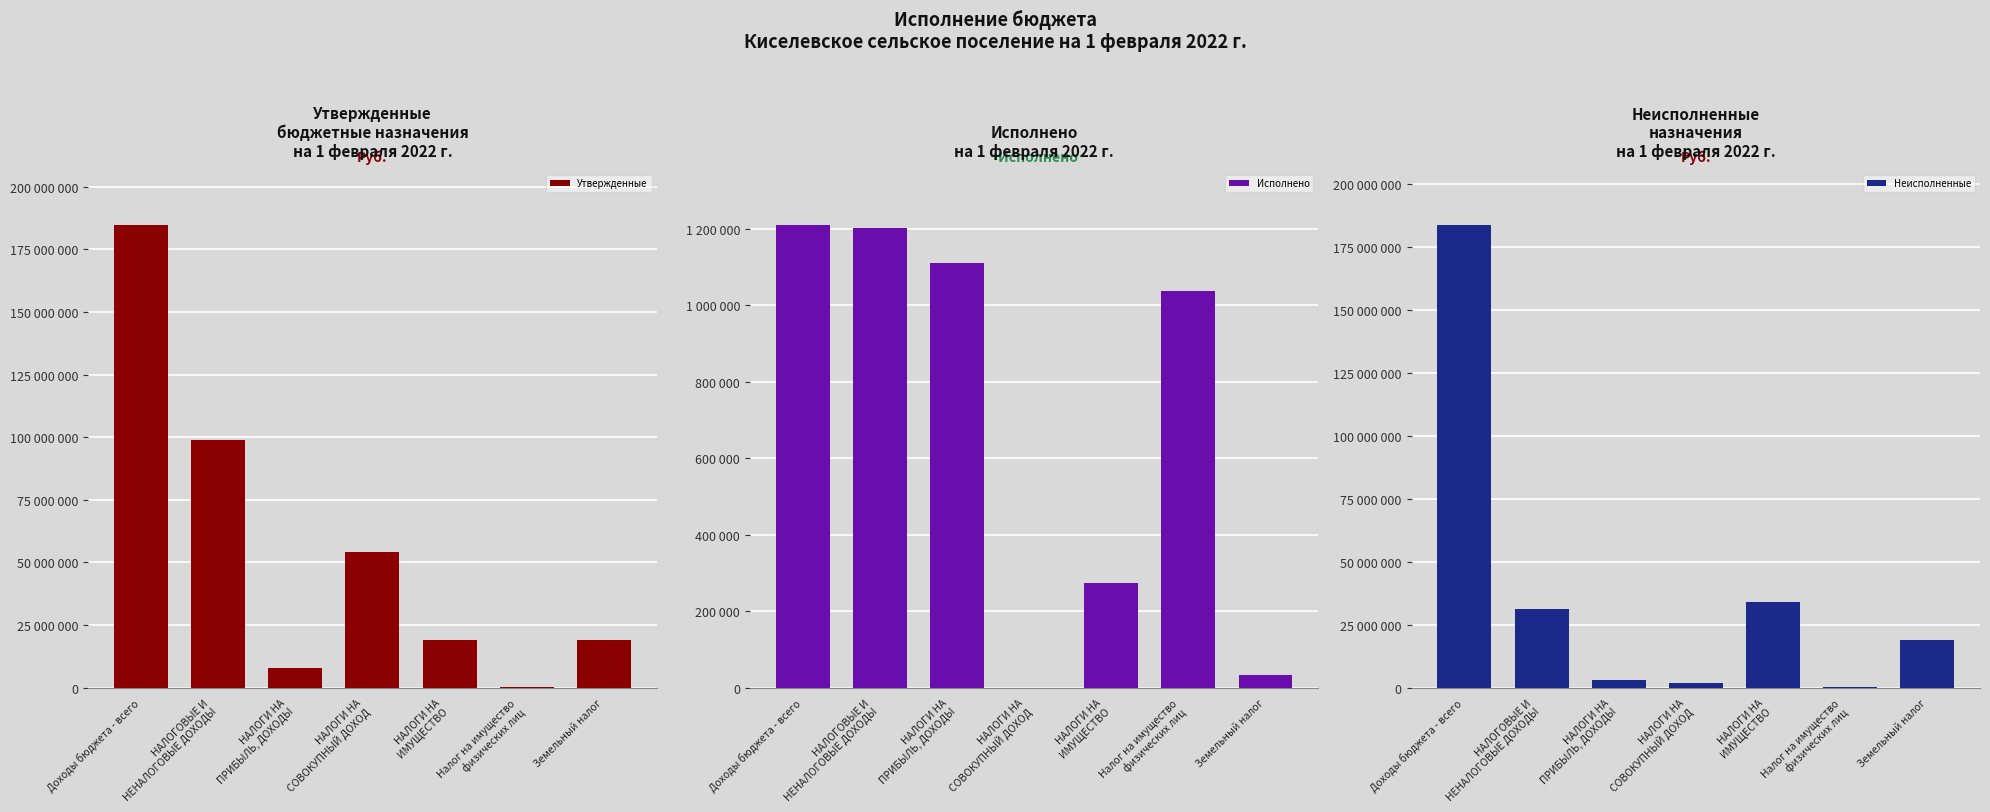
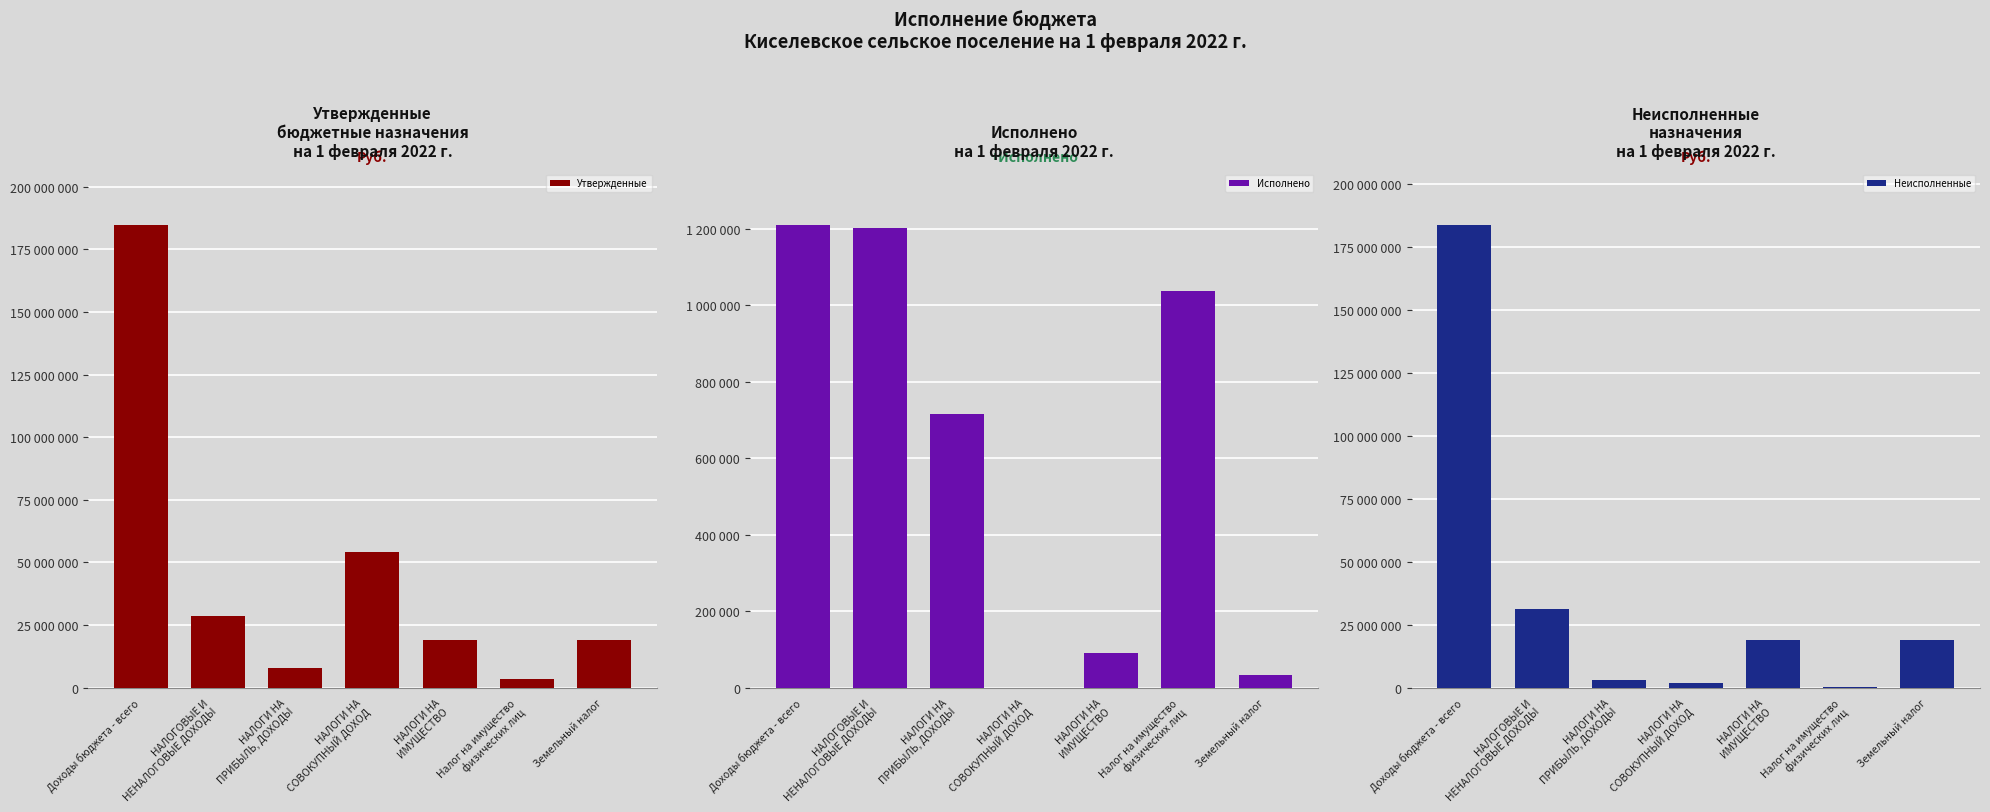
Утвержденные бюджетные назначения на 1 февраля 2022 г., НАЛОГОВЫЕ И НЕНАЛОГОВЫЕ ДОХОДЫ: 99000000 -> 29000000
Утвержденные бюджетные назначения на 1 февраля 2022 г., Налог на имущество физических лиц: 0 -> 3000000
Исполнено на 1 февраля 2022 г., НАЛОГИ НА ПРИБЫЛЬ, ДОХОДЫ: 1110000 -> 720000
Исполнено на 1 февраля 2022 г., НАЛОГИ НА ИМУЩЕСТВО: 270000 -> 90000
Неисполненные назначения на 1 февраля 2022 г., НАЛОГИ НА ИМУЩЕСТВО: 34000000 -> 19000000
